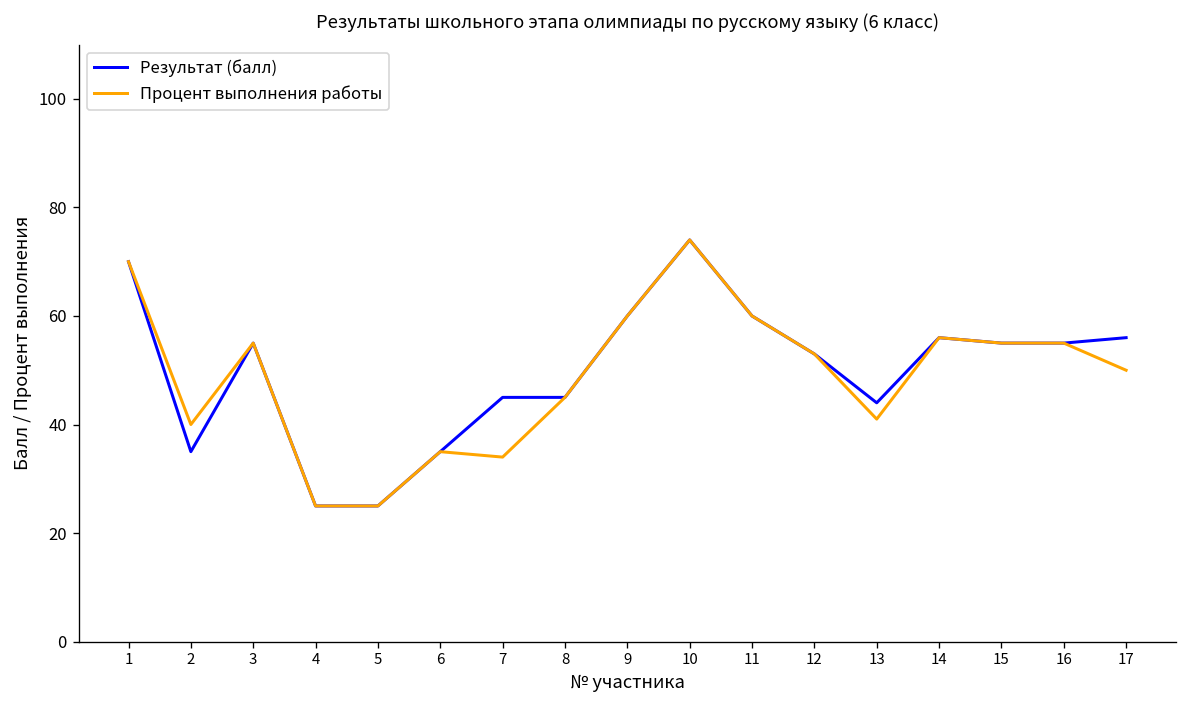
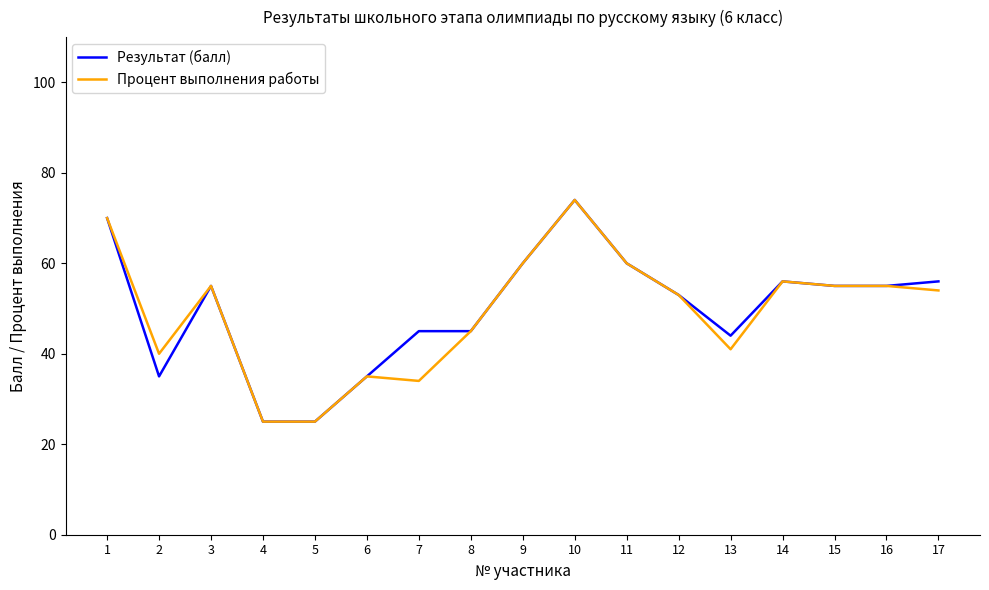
Процент выполнения работы, 17: 50 -> 54
